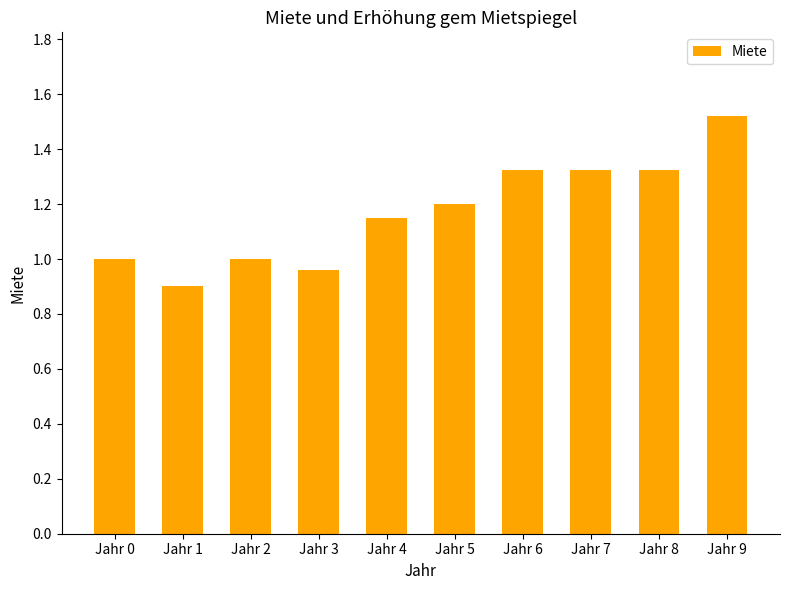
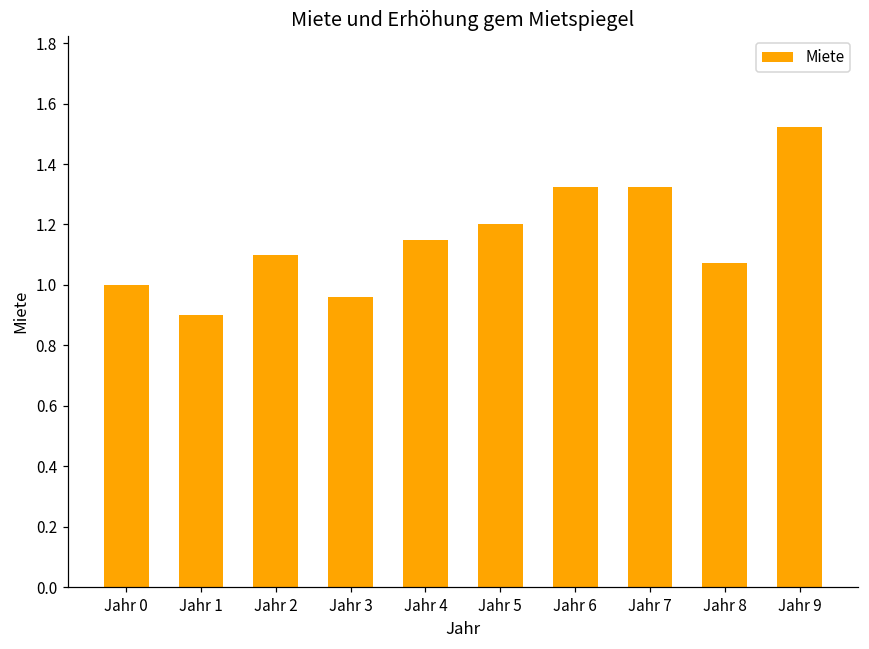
Jahr 2: 1.0 -> 1.1
Jahr 8: 1.32 -> 1.07
